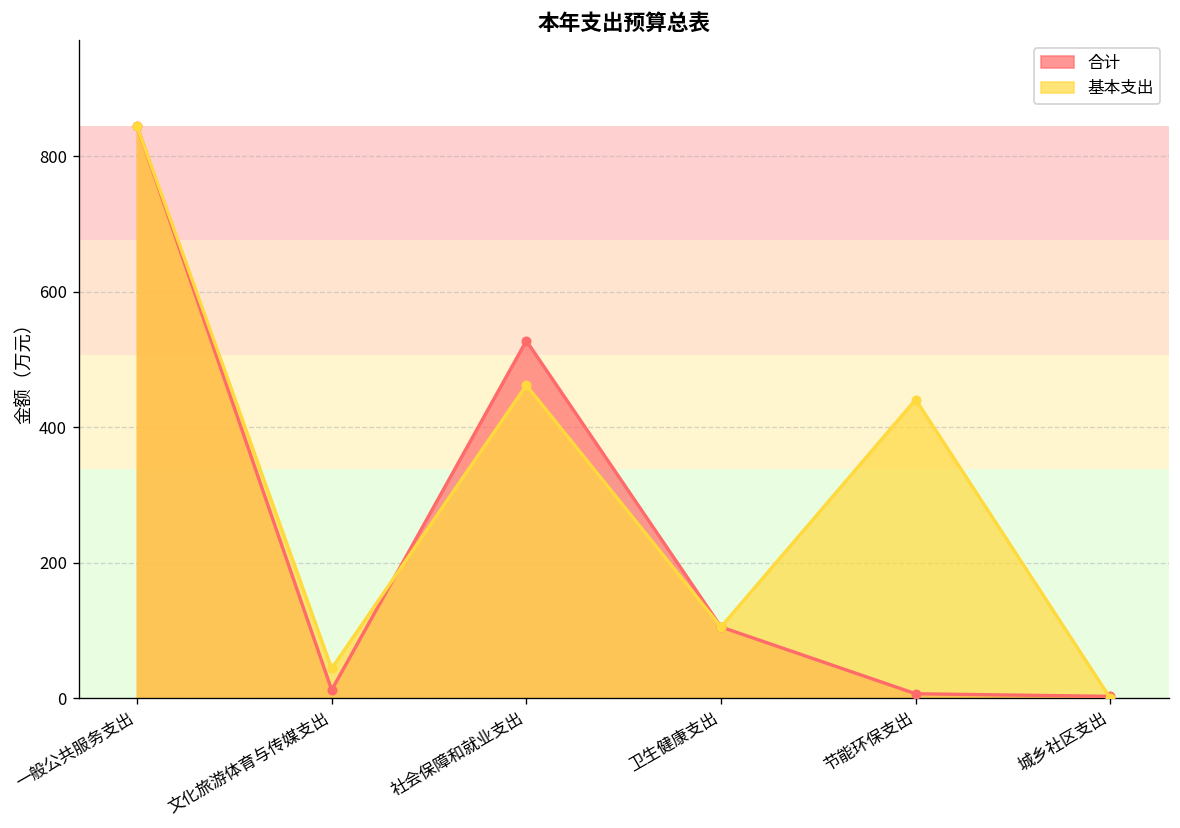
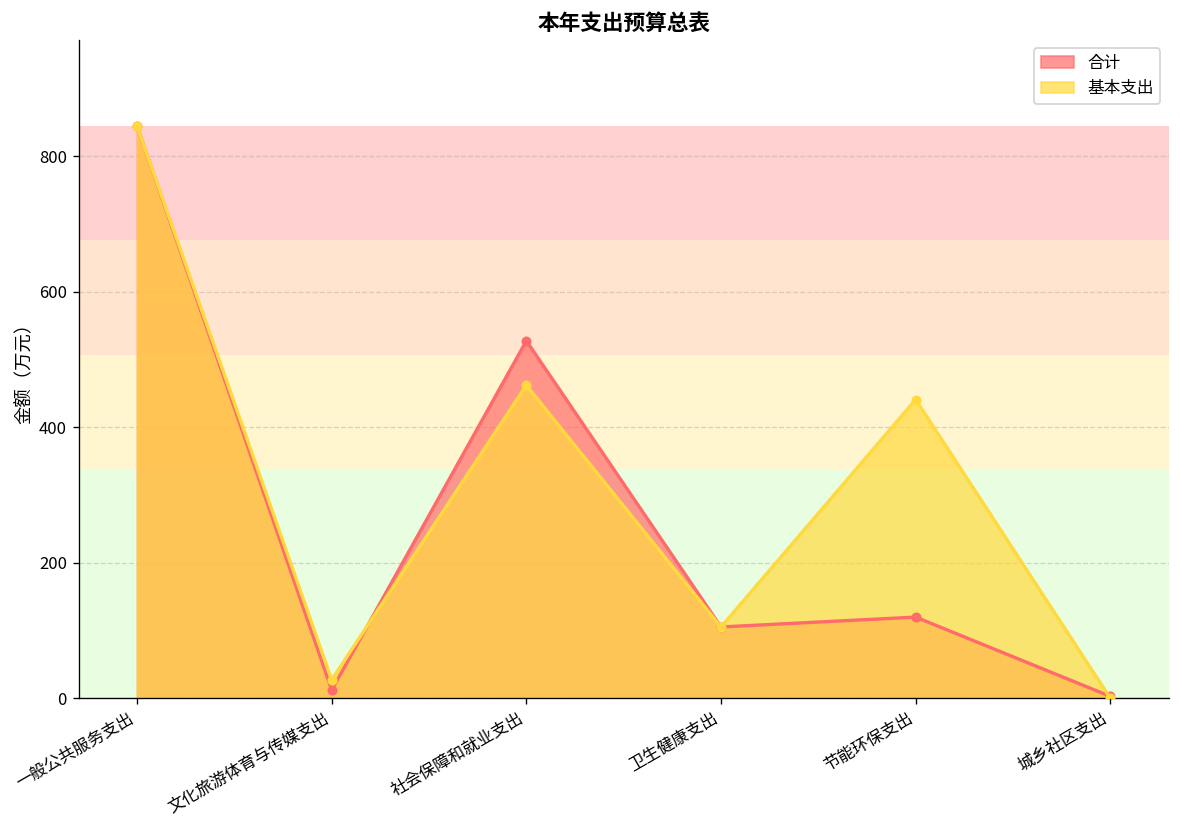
基本支出, 文化旅游体育与传媒支出: 40 -> 30
合计, 节能环保支出: 10 -> 120
